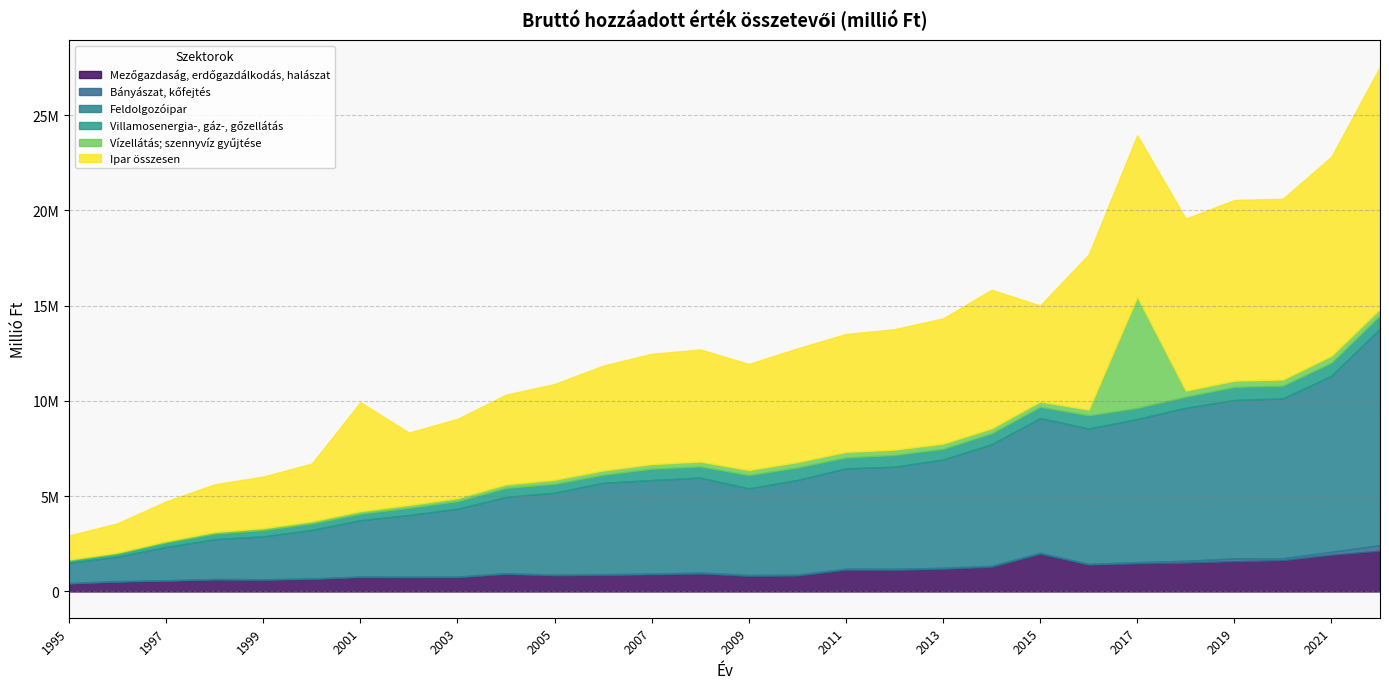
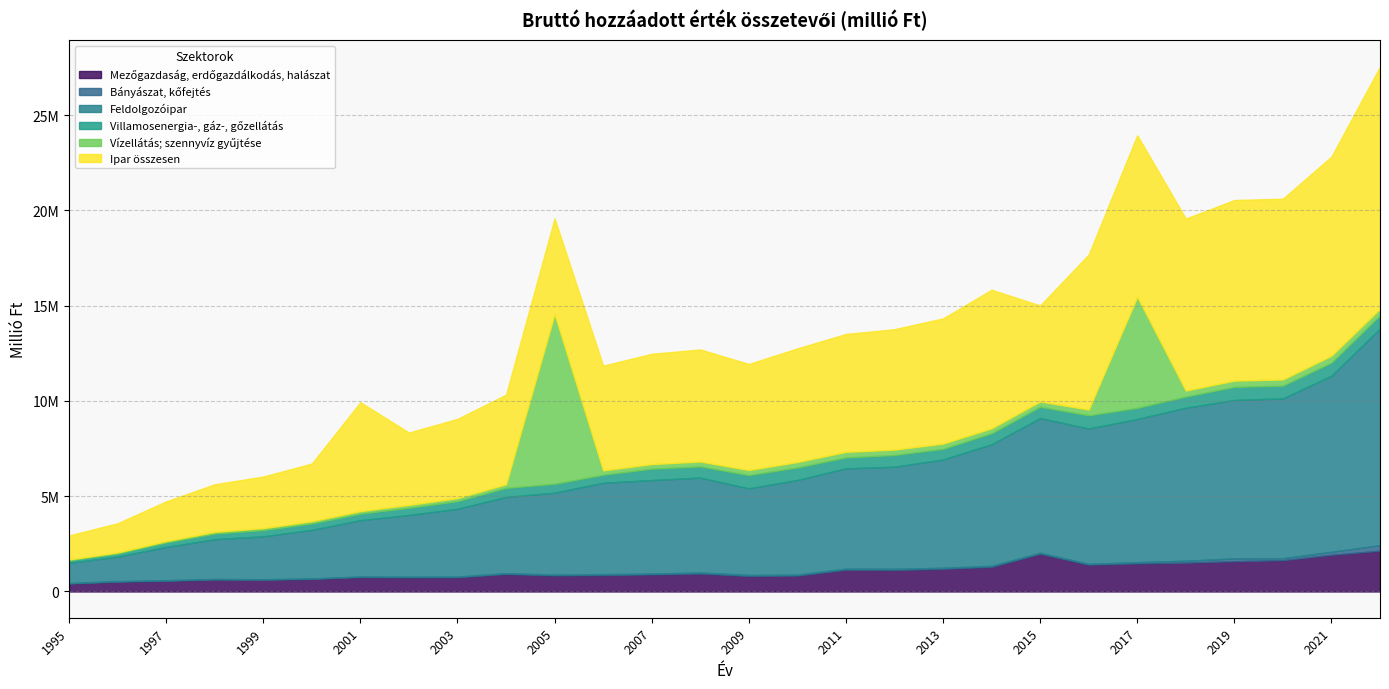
Vízellátás; szennyvíz gyűjtése, 2005: 200000 -> 8900000
